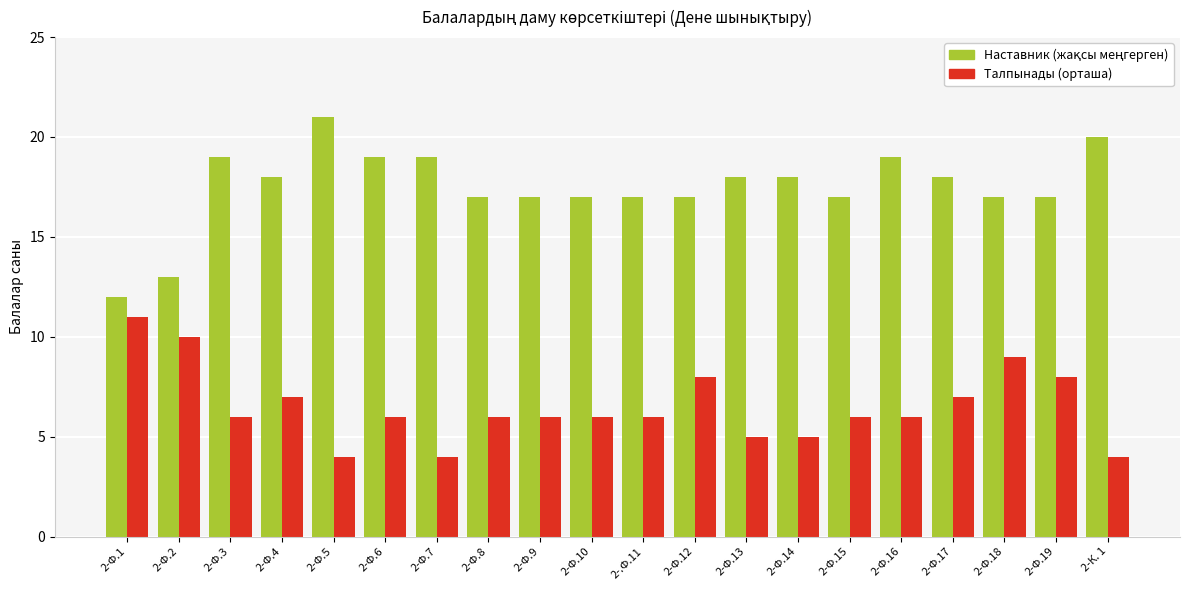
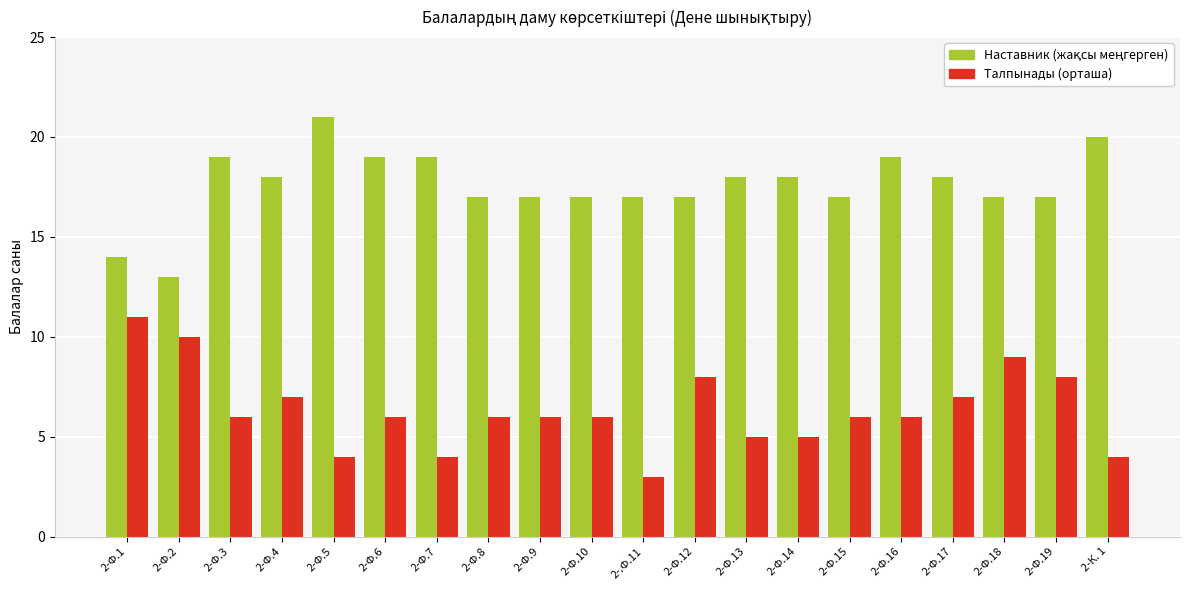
Наставник (жақсы меңгерген), 2-Ф.1: 12 -> 14
Талпынады (орташа), 2-.Ф.11: 6 -> 3
